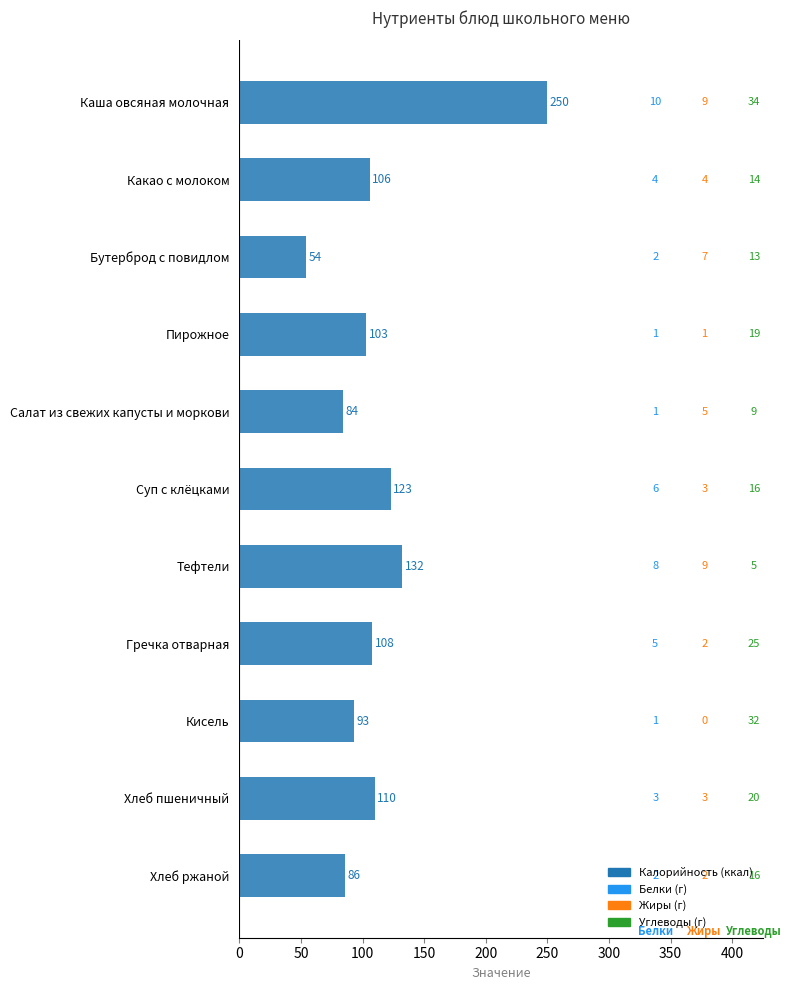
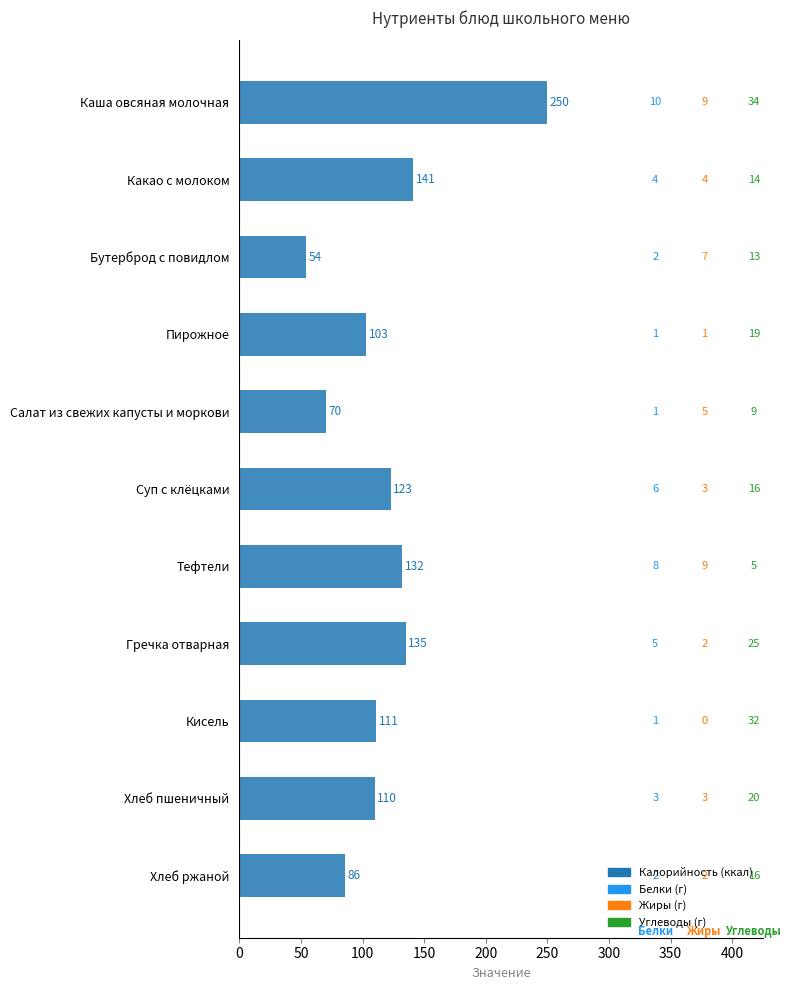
Какао с молоком: 106 -> 141
Салат из свежих капусты и моркови: 84 -> 70
Гречка отварная: 108 -> 135
Кисель: 93 -> 111
